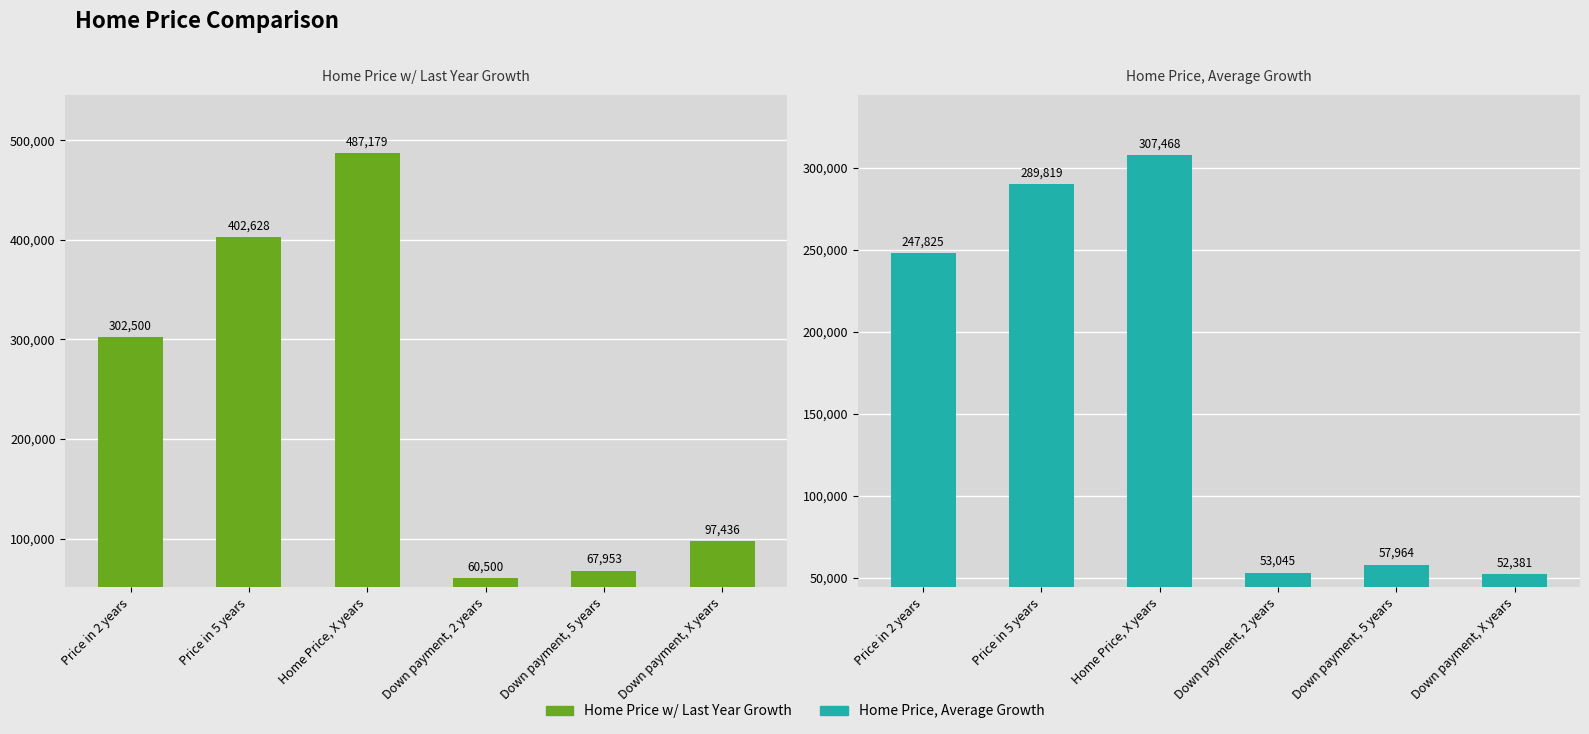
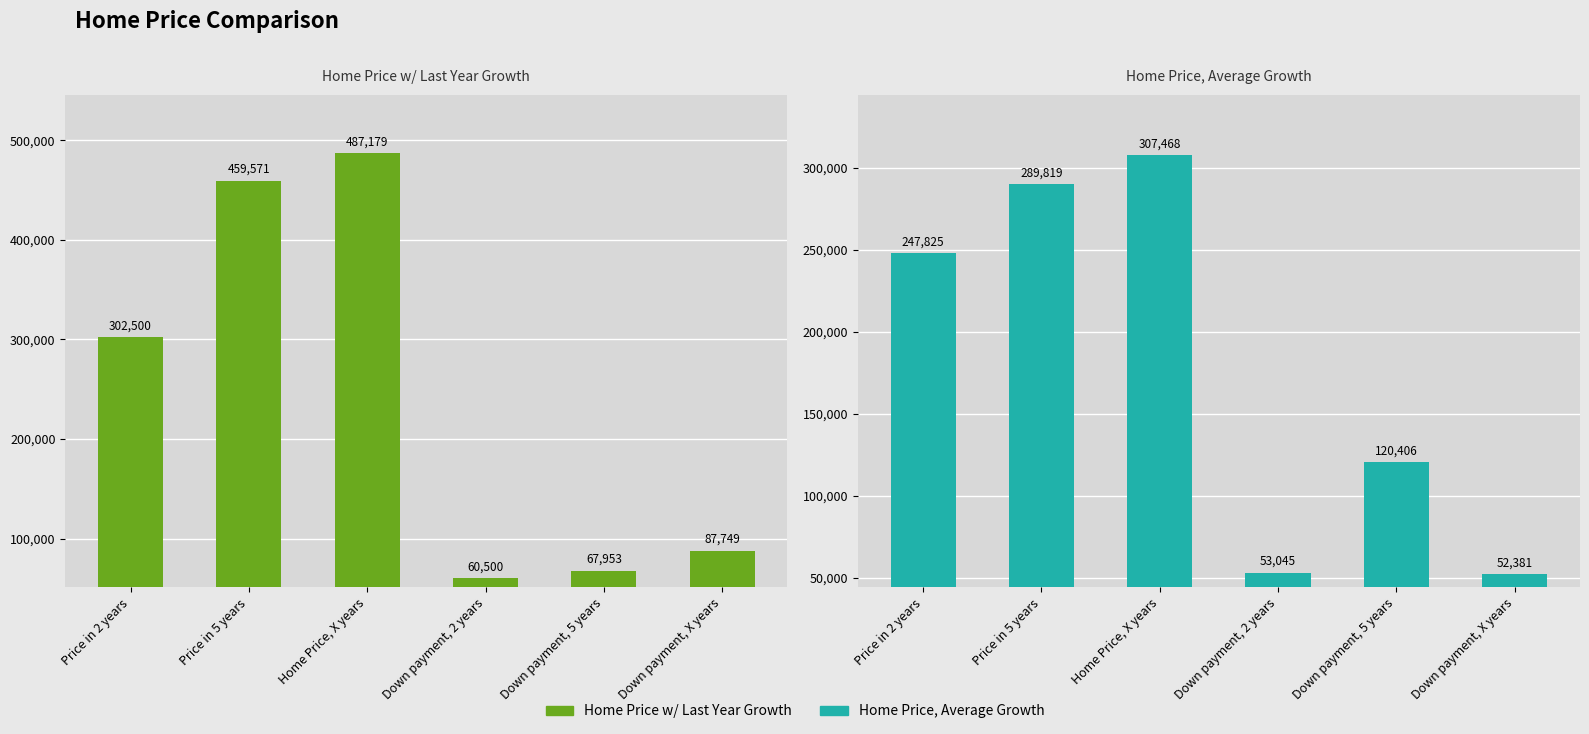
Home Price w/ Last Year Growth, Price in 5 years: 402,628 -> 459,571
Home Price w/ Last Year Growth, Down payment, X years: 97,436 -> 87,749
Home Price, Average Growth, Down payment, 5 years: 57,964 -> 120,406
